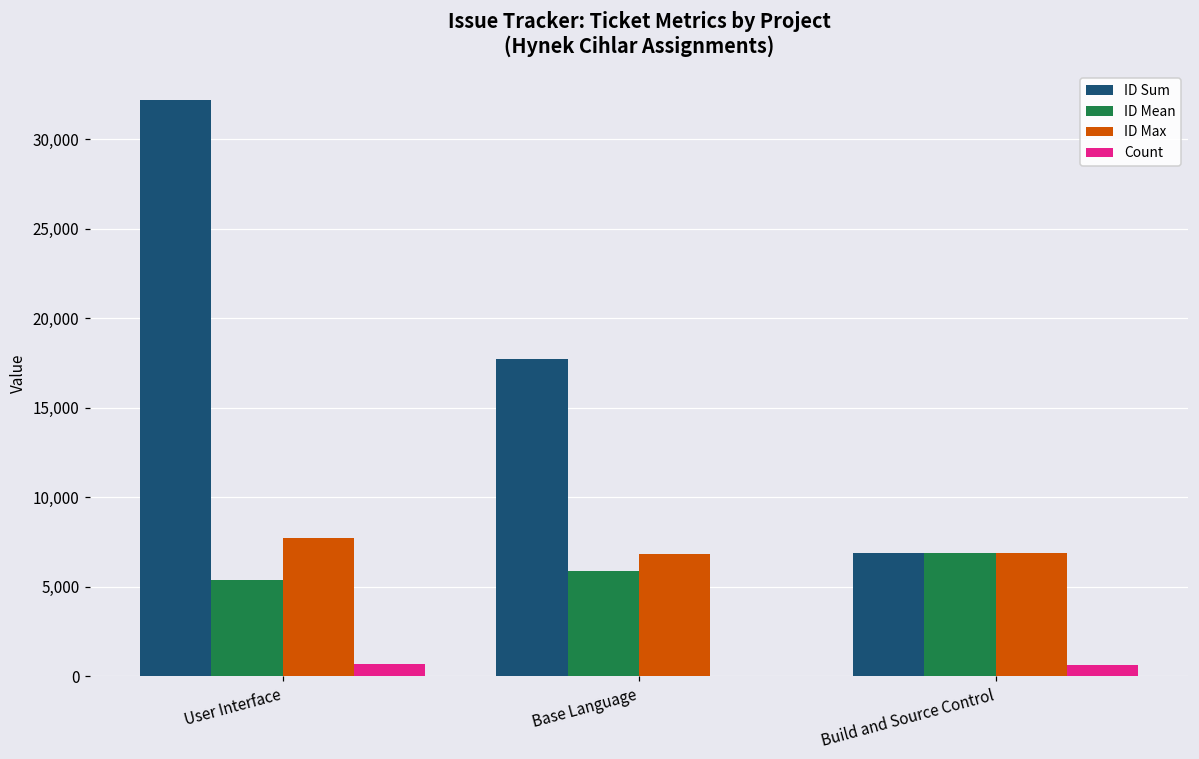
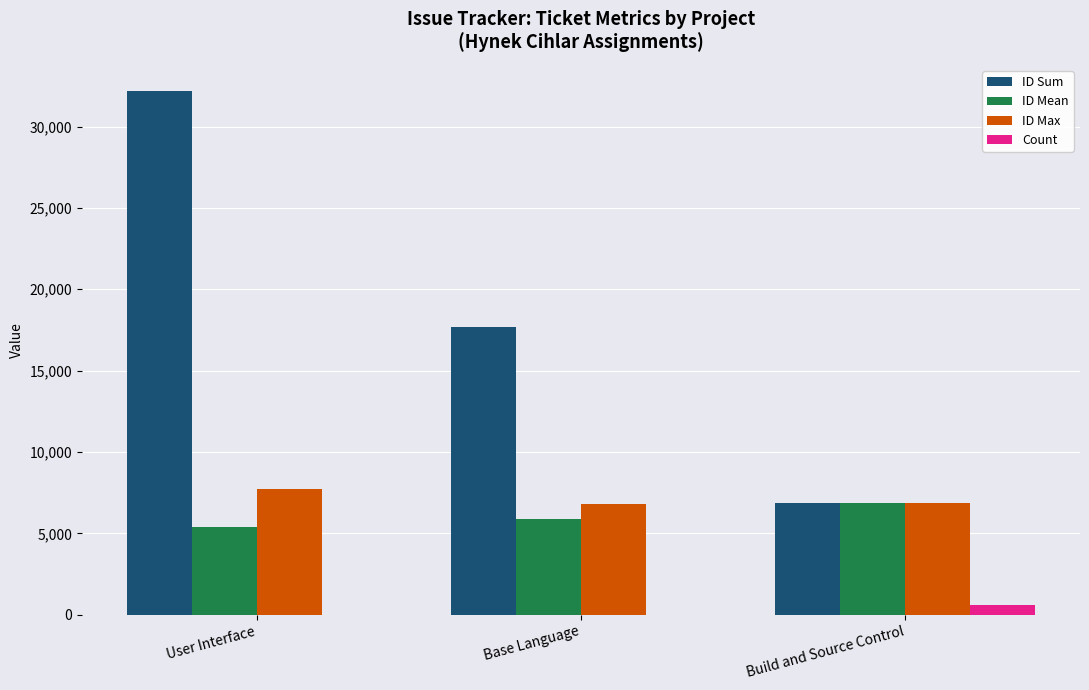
Count, User Interface: 700 -> 0
